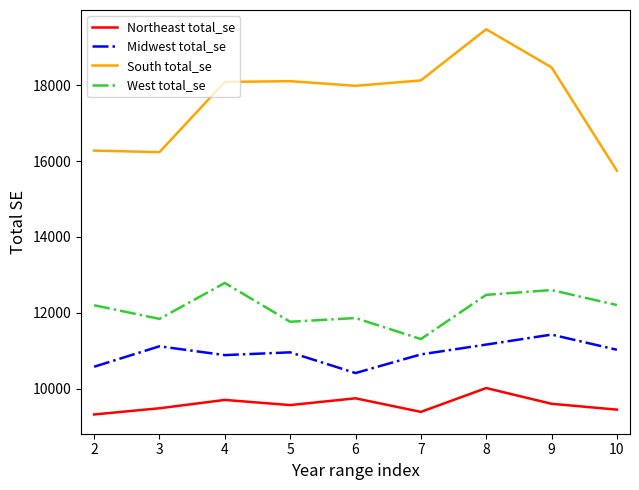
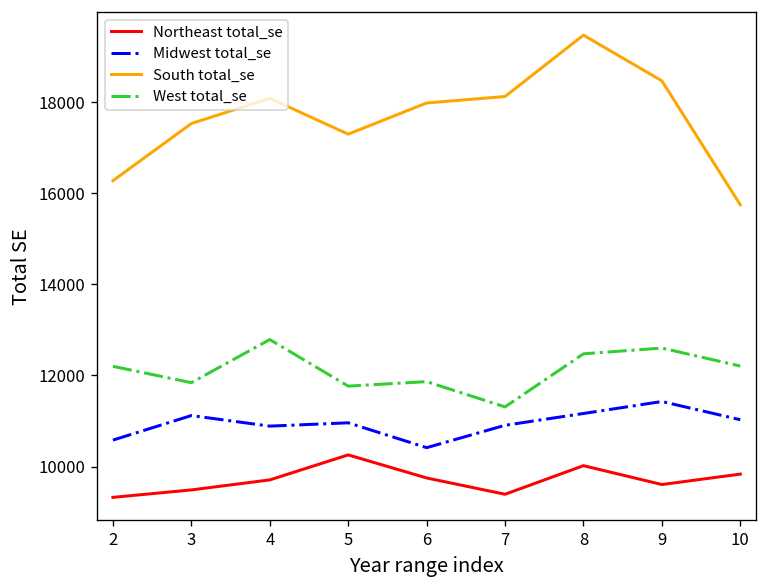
South total_se, 3: 16200 -> 17500
Northeast total_se, 5: 9600 -> 10300
South total_se, 5: 18100 -> 17300
Northeast total_se, 10: 9500 -> 9800
